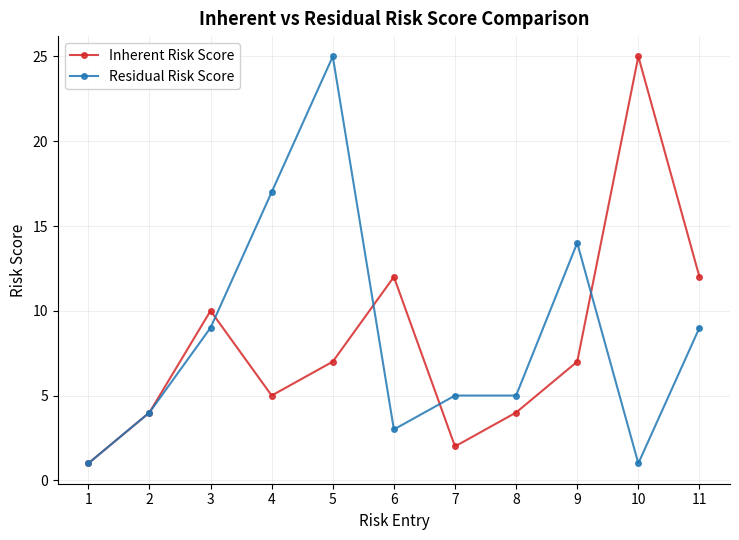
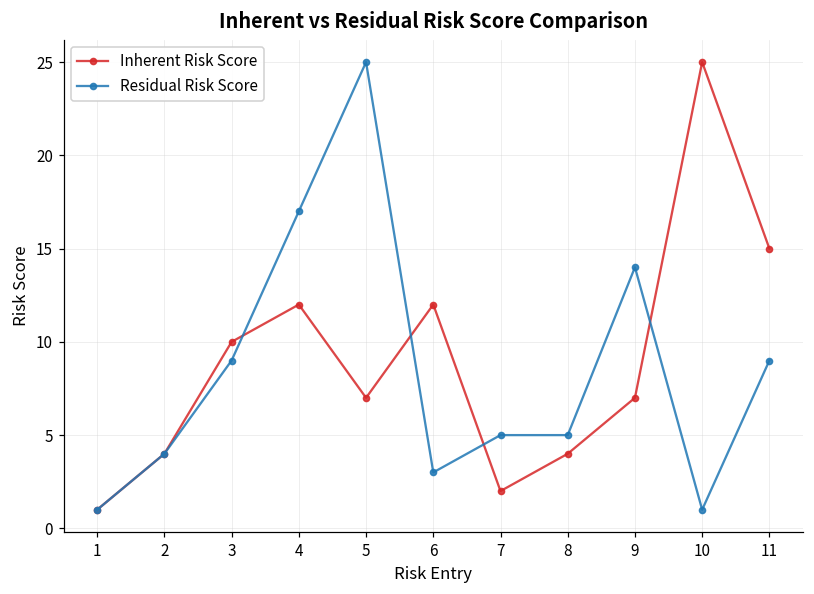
Inherent Risk Score, 4: 5 -> 12
Inherent Risk Score, 11: 12 -> 15
